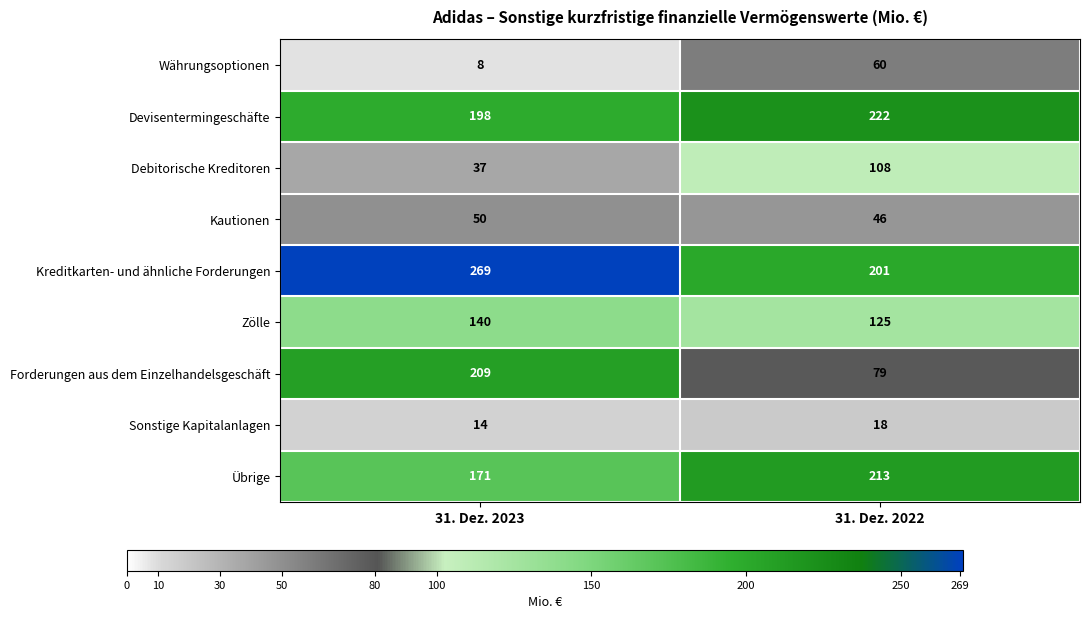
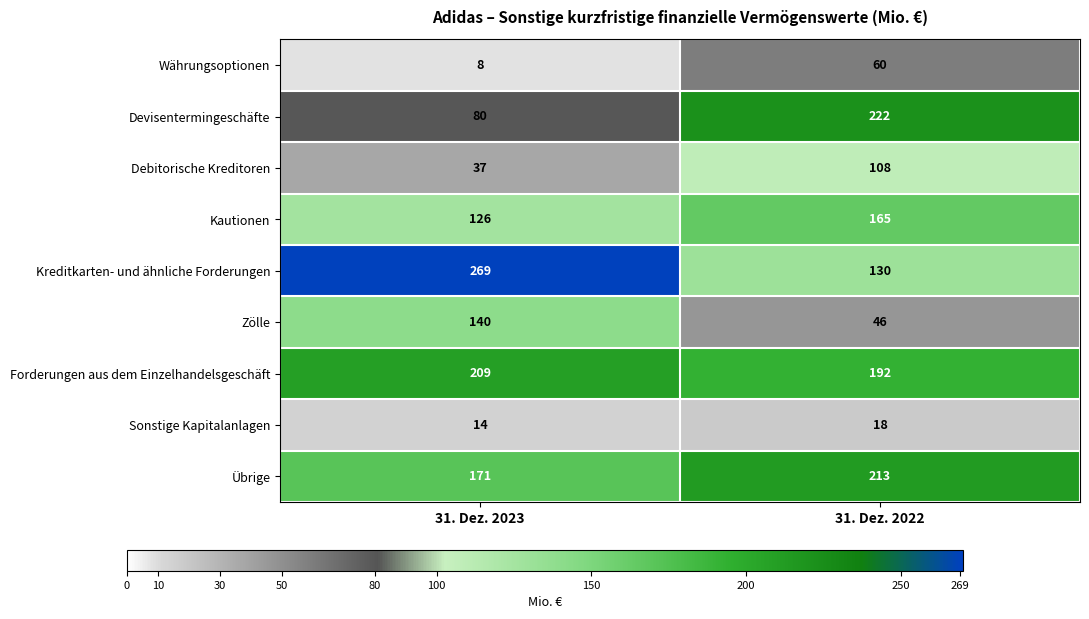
Devisentermingeschäfte, 31. Dez. 2023: 198 -> 80
Kautionen, 31. Dez. 2023: 50 -> 126
Kautionen, 31. Dez. 2022: 46 -> 165
Kreditkarten- und ähnliche Forderungen, 31. Dez. 2022: 201 -> 130
Zölle, 31. Dez. 2022: 125 -> 46
Forderungen aus dem Einzelhandelsgeschäft, 31. Dez. 2022: 79 -> 192
